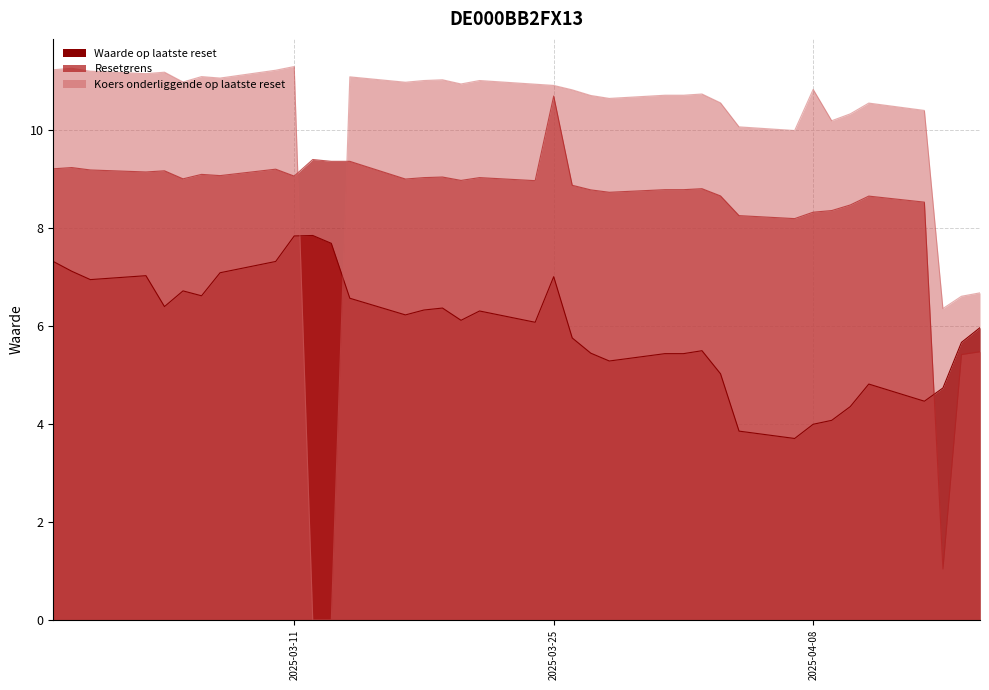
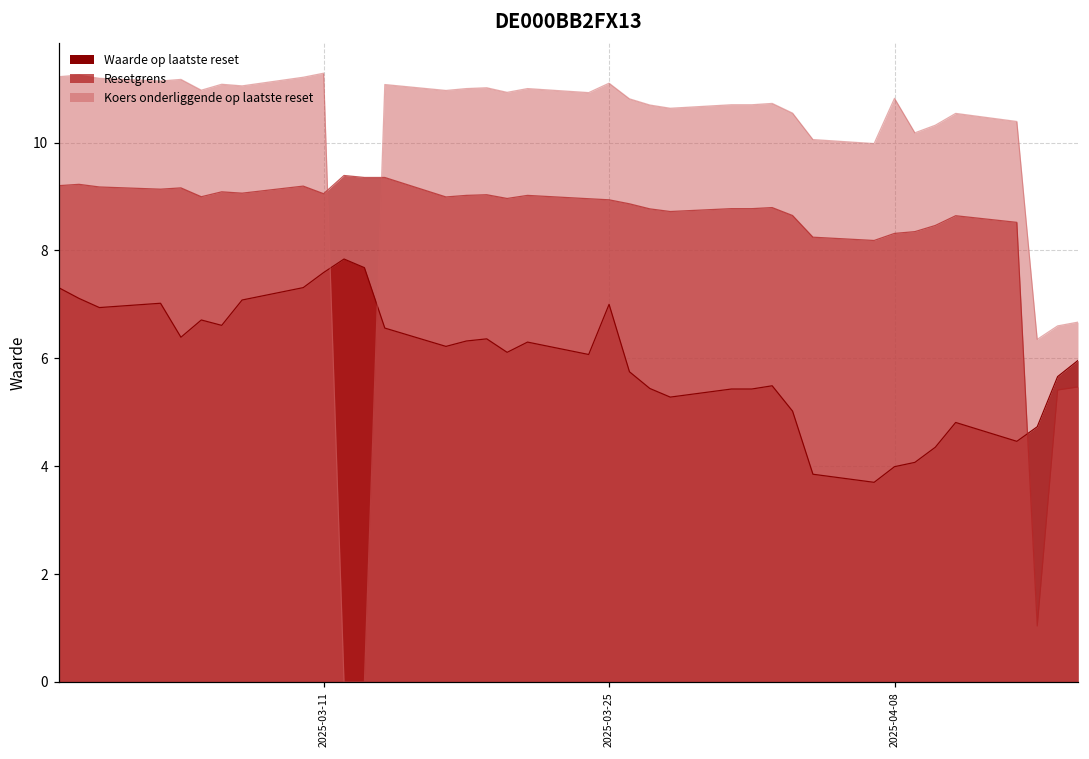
Waarde op laatste reset, 2025-03-11: 7.8 -> 7.6
Resetgrens, 2025-03-25: 10.7 -> 8.9
Koers onderliggende op laatste reset, 2025-03-25: 10.9 -> 11.1
